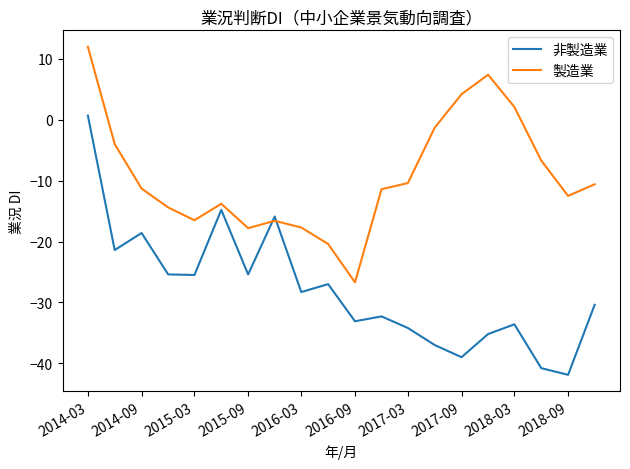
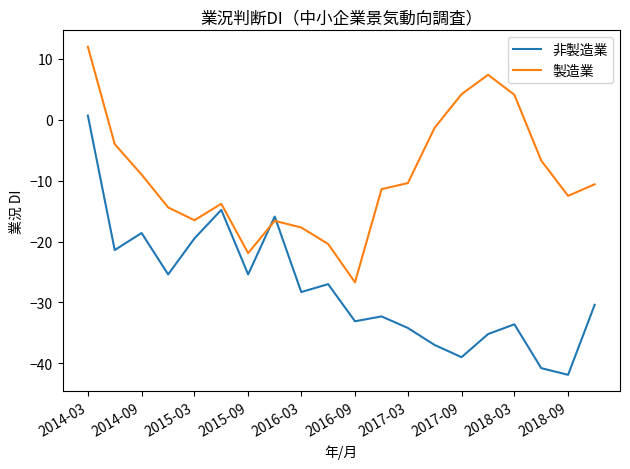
製造業, 2014-09: -11 -> -9
非製造業, 2015-03: -26 -> -20
製造業, 2015-09: -18 -> -22
製造業, 2018-03: 2 -> 4
